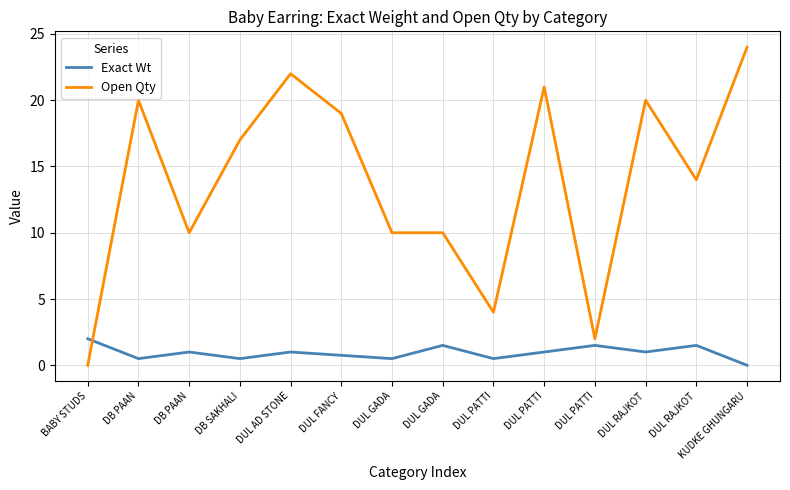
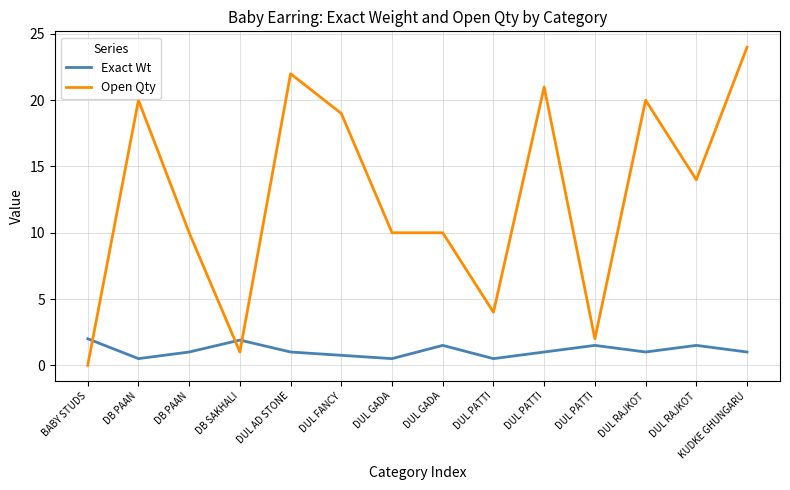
Exact Wt, DB SAKHALI: 0.5 -> 1.9
Open Qty, DB SAKHALI: 17 -> 1
Exact Wt, KUDKE GHUNGARU: 0 -> 1
